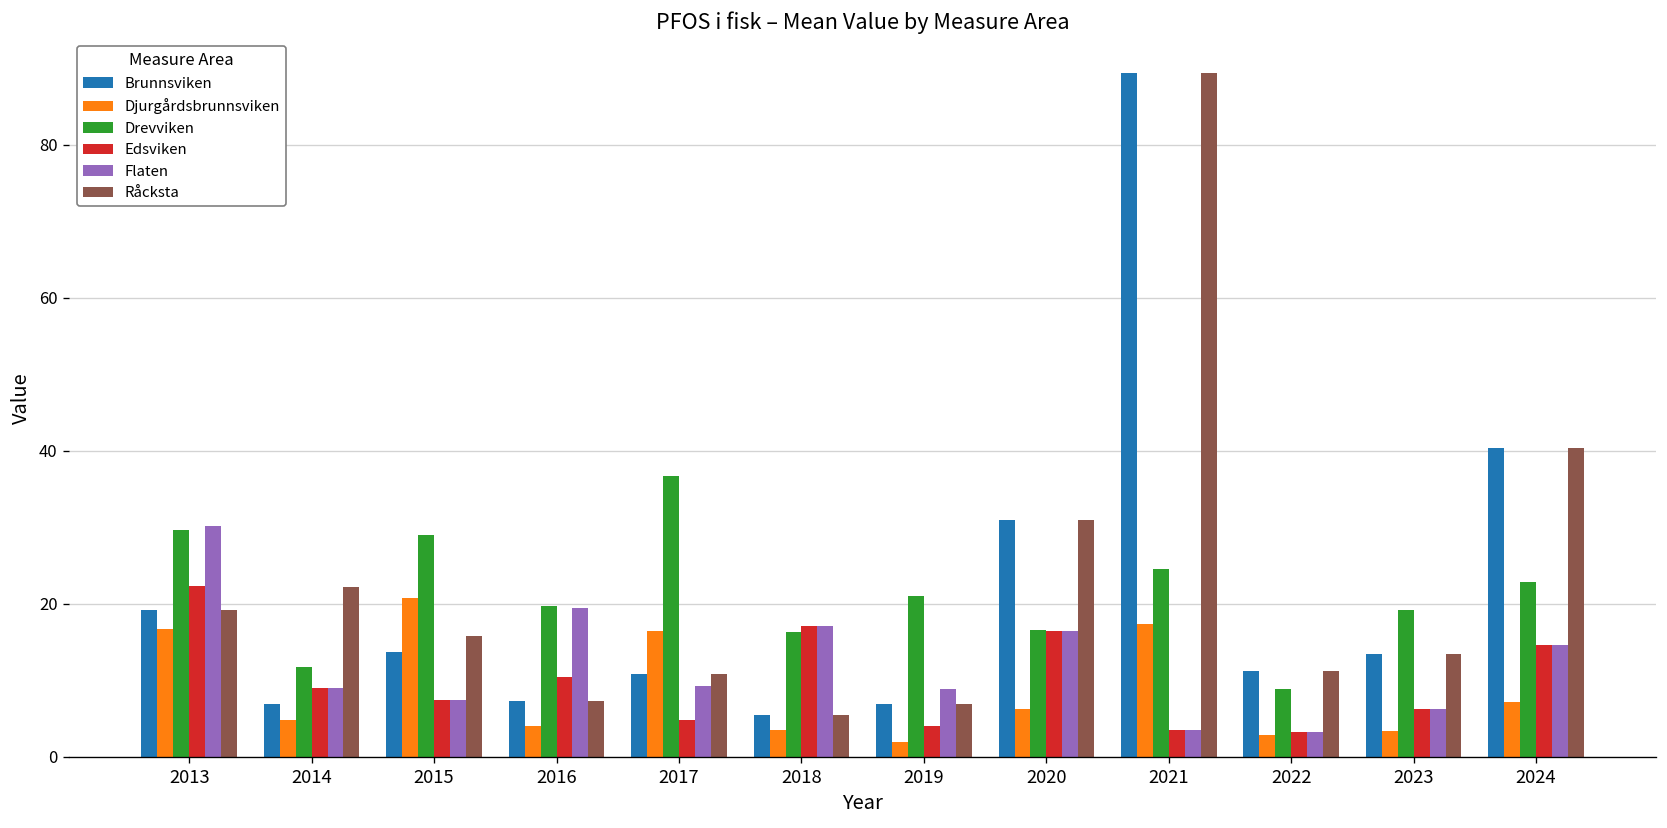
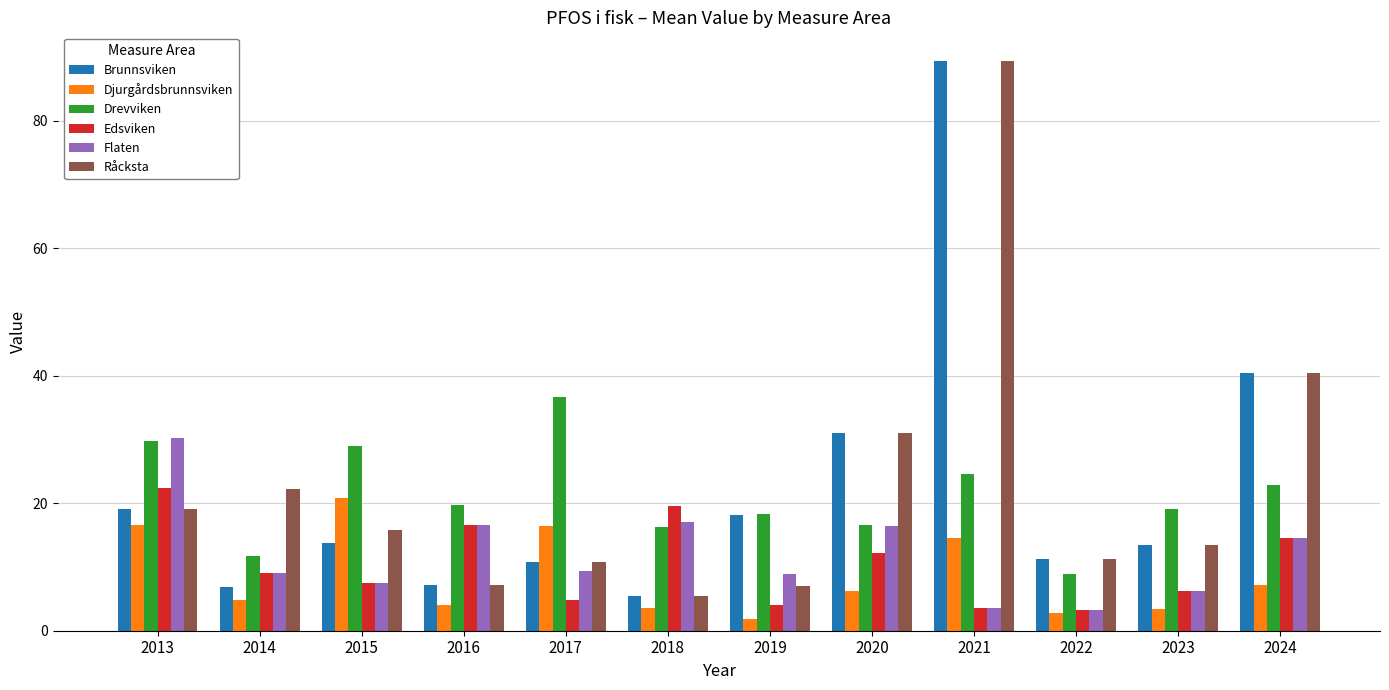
Edsviken, 2016: 10 -> 17
Flaten, 2016: 19 -> 17
Edsviken, 2018: 17 -> 20
Brunnsviken, 2019: 7 -> 18
Drevviken, 2019: 21 -> 18
Edsviken, 2020: 16 -> 12
Djurgårdsbrunnsviken, 2021: 17 -> 15
